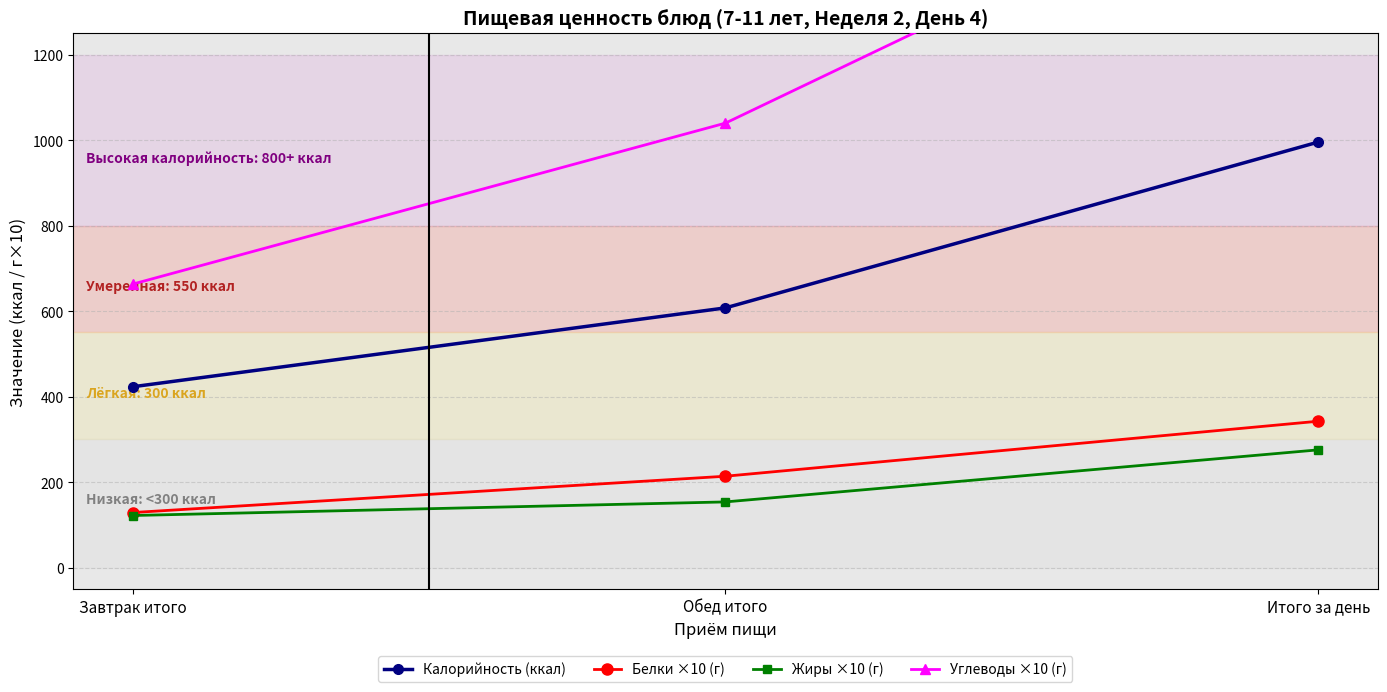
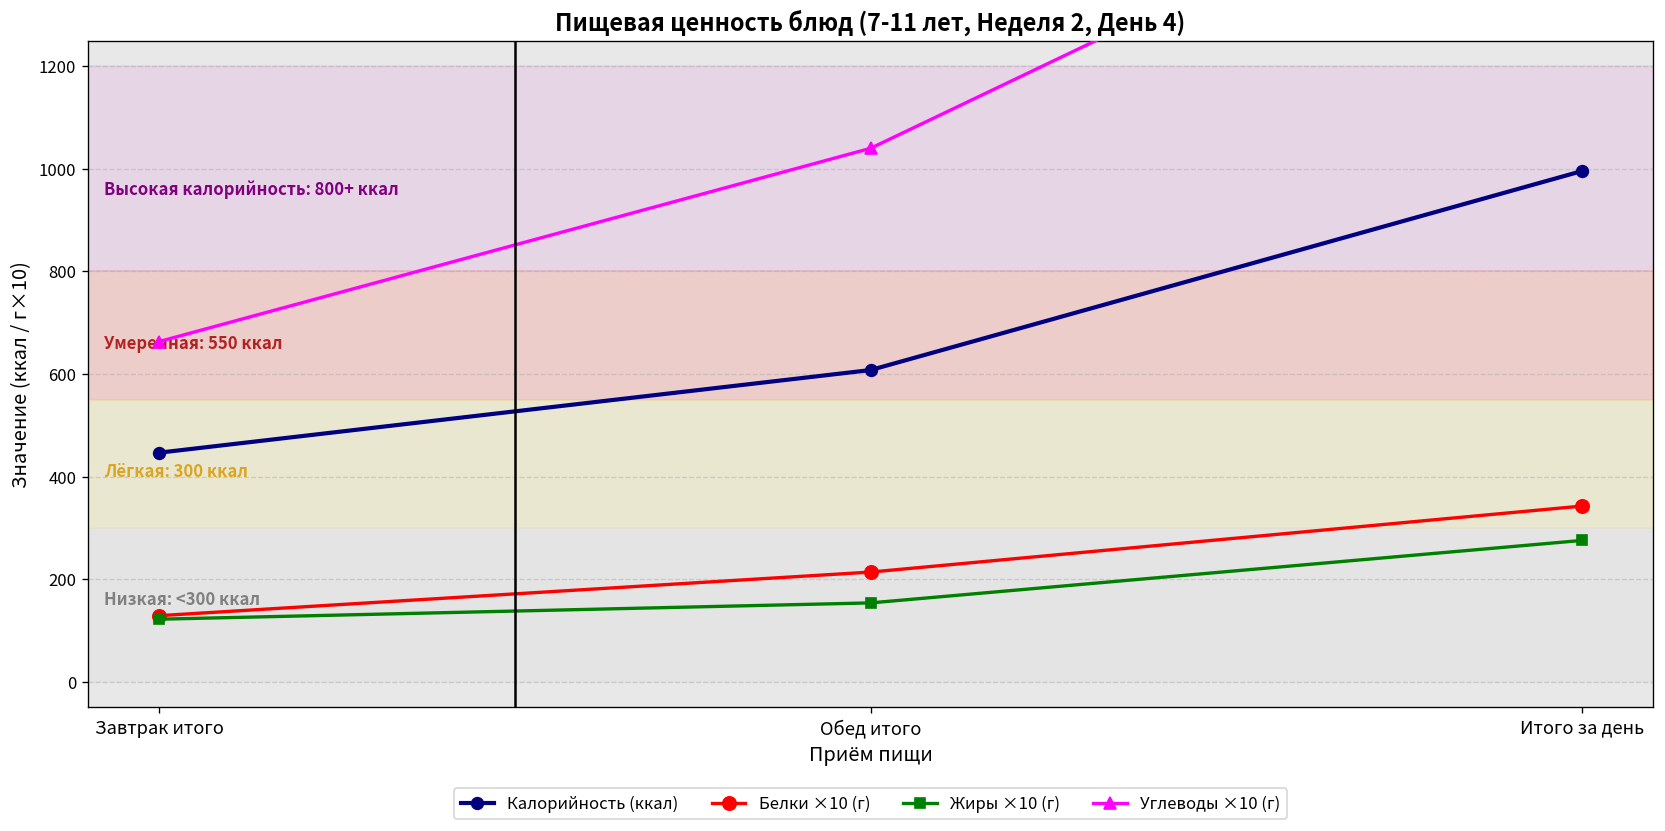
Калорийность (ккал), Завтрак итого: 420 -> 450
